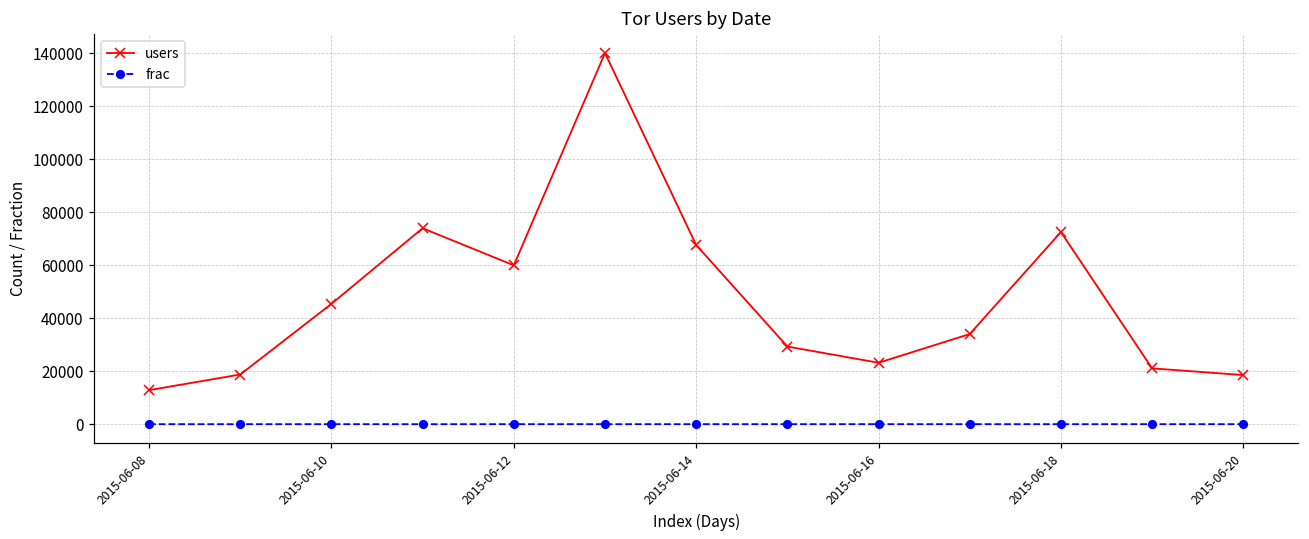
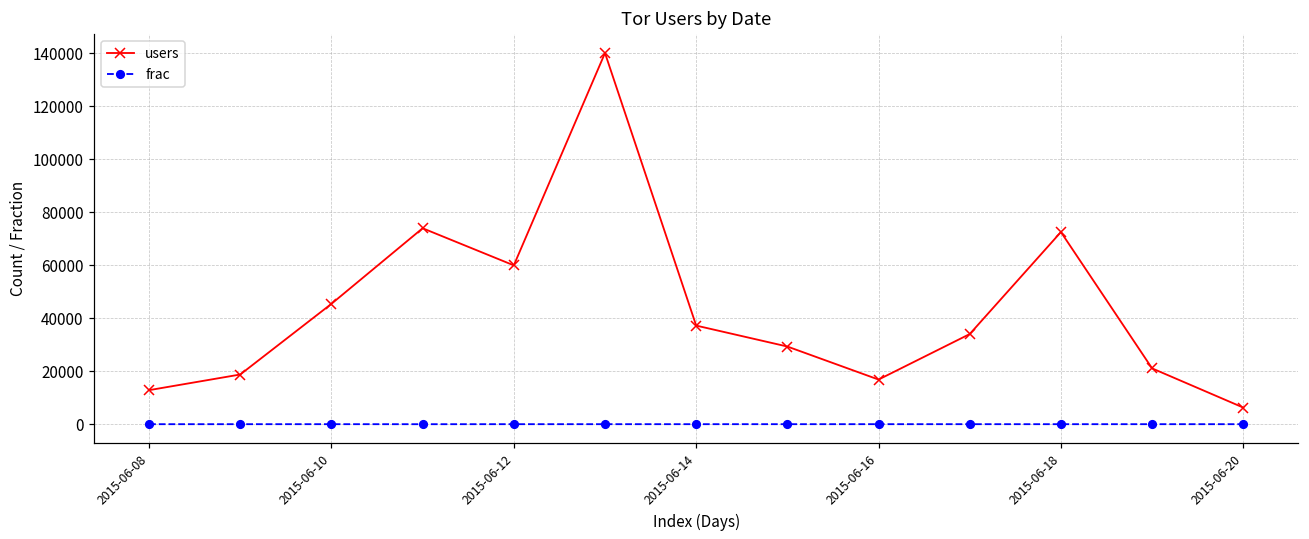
users, 2015-06-14: 68000 -> 37000
users, 2015-06-16: 23000 -> 17000
users, 2015-06-20: 19000 -> 6000
